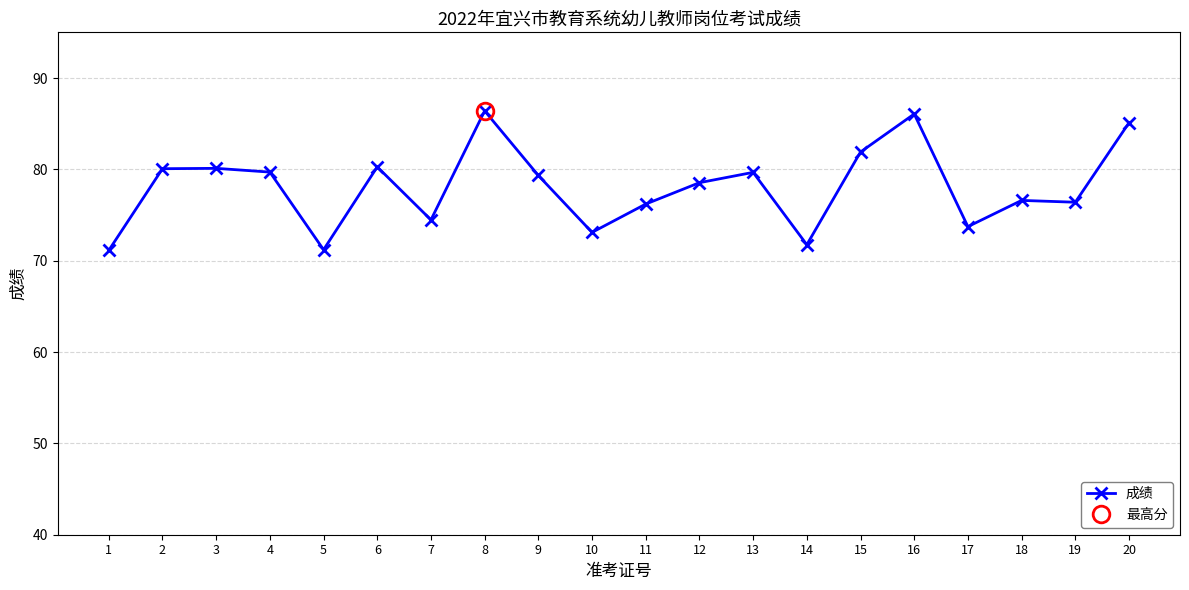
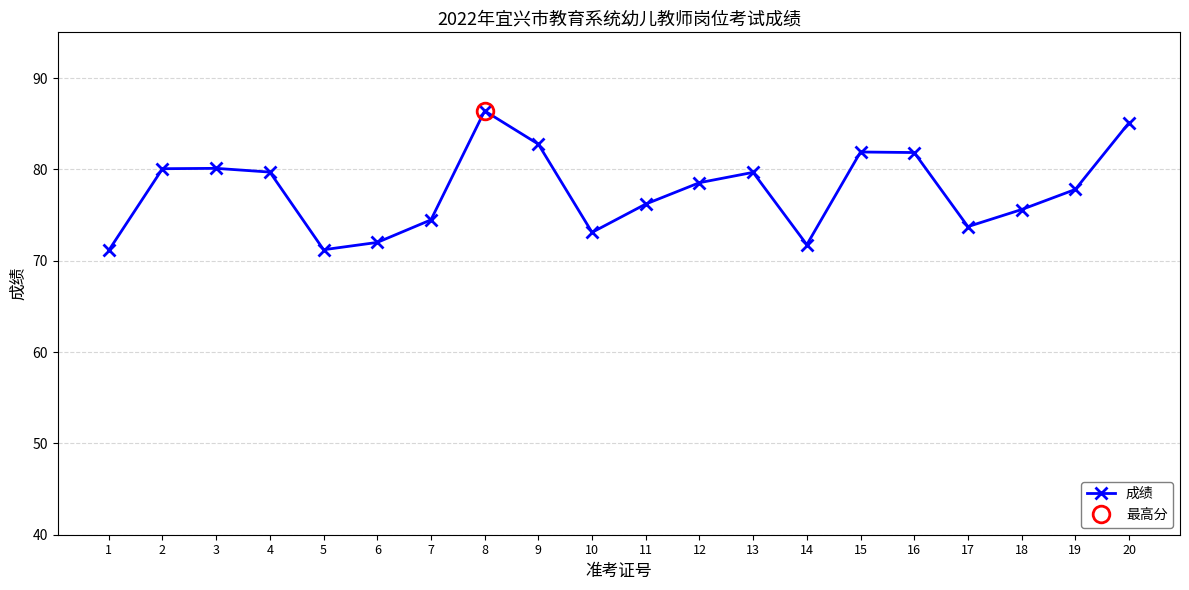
成绩, 6: 80 -> 72
成绩, 9: 79 -> 83
成绩, 16: 86 -> 82
成绩, 18: 77 -> 76
成绩, 19: 76 -> 78
